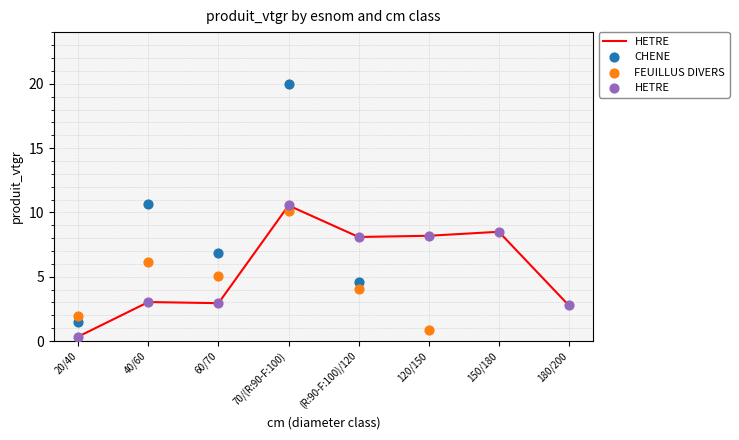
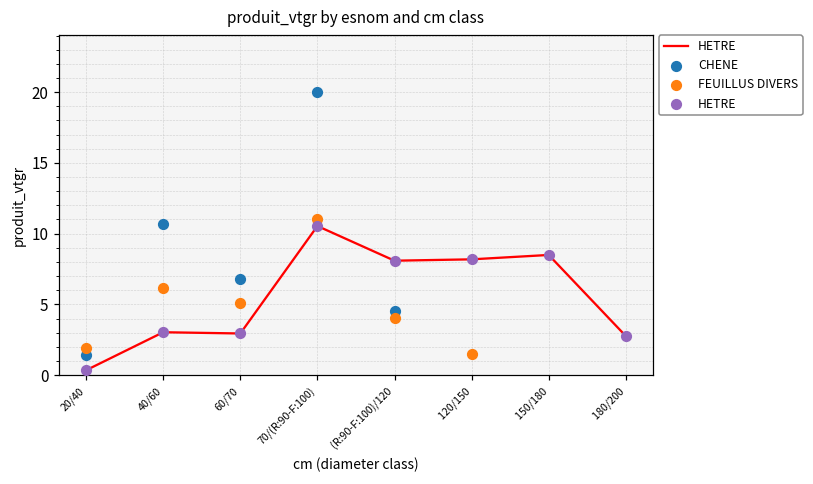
FEUILLUS DIVERS, 70/(R:90-F:100): 10.1 -> 11.1
FEUILLUS DIVERS, 120/150: 0.8 -> 1.5
